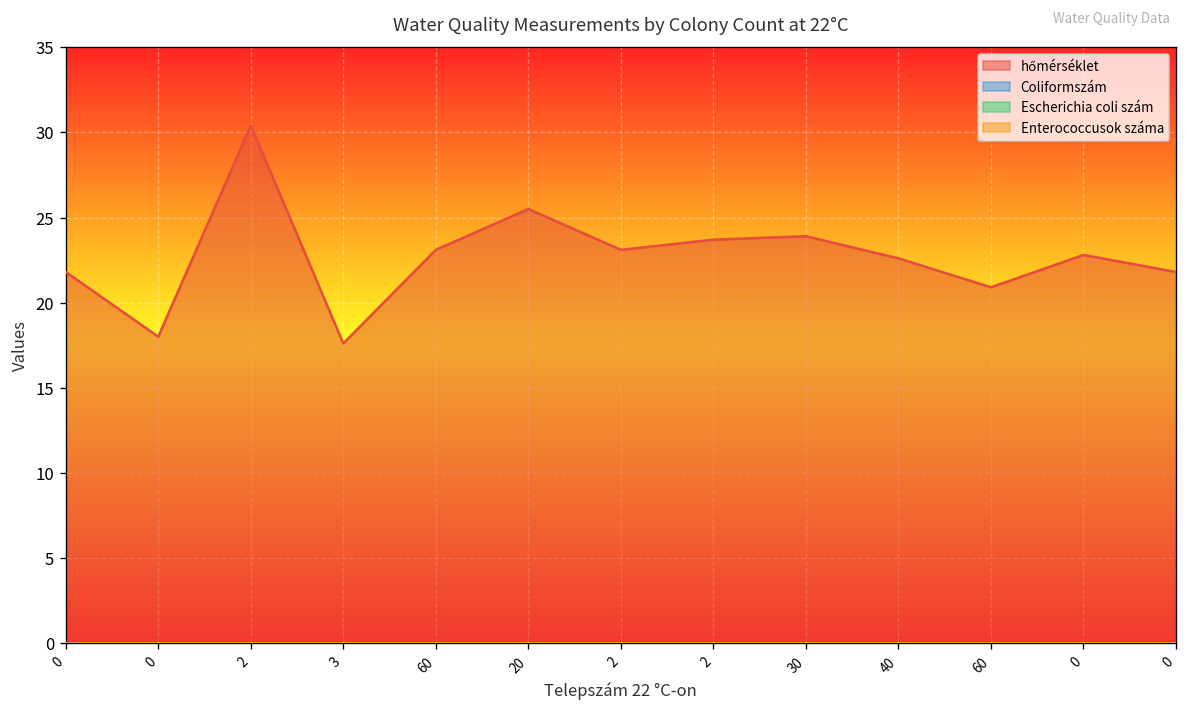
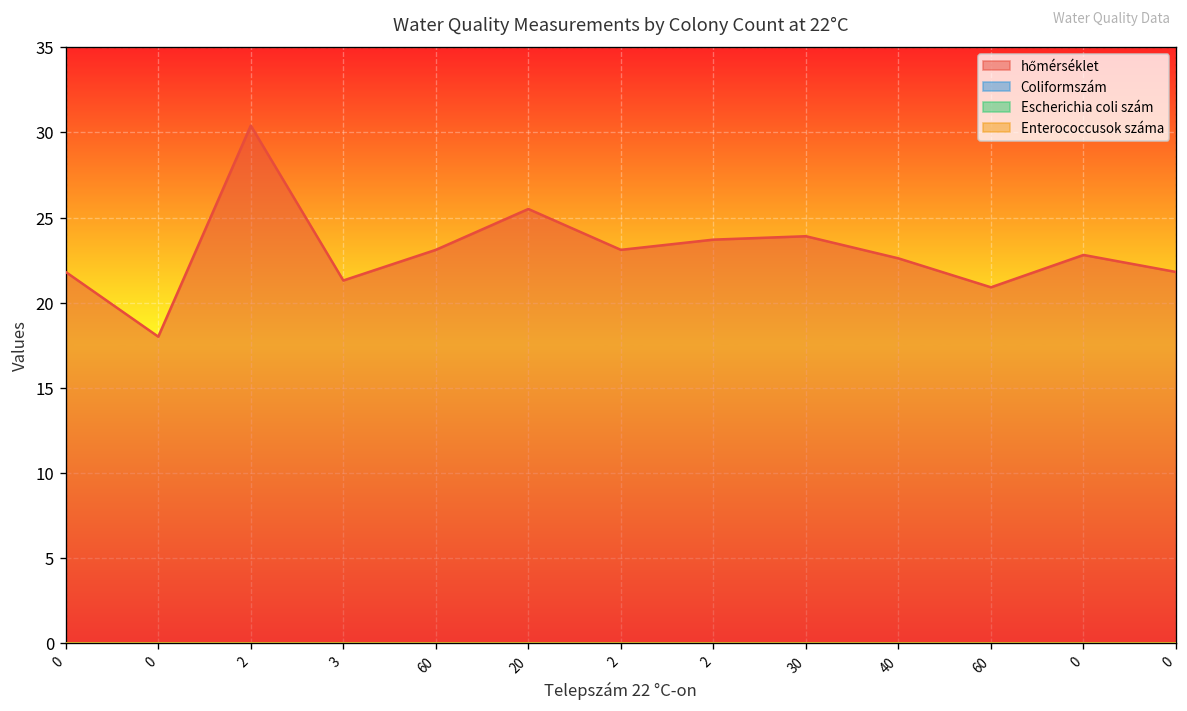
hőmérséklet, 3: 17.6 -> 21.3
